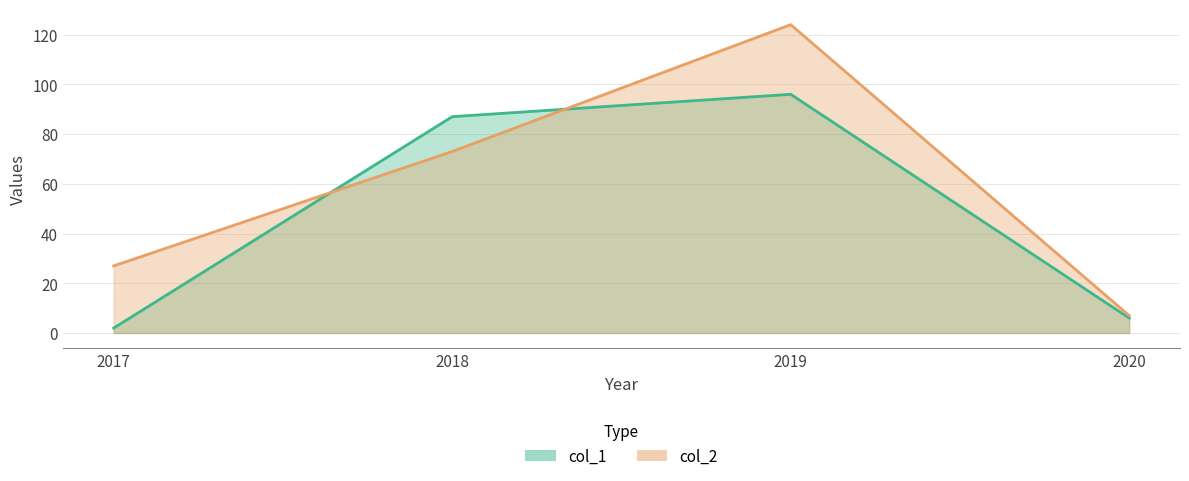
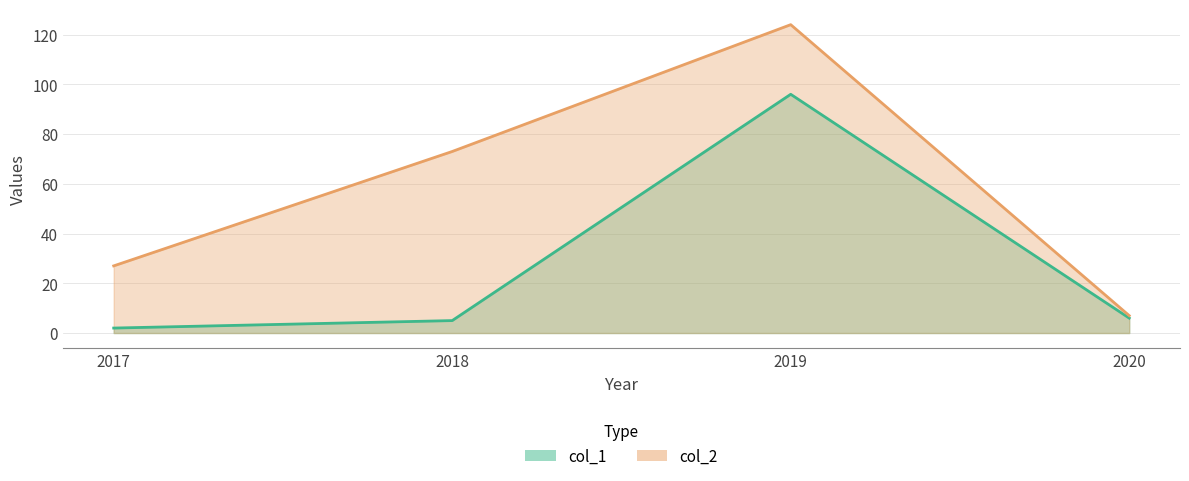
col_1, 2018: 87 -> 5
